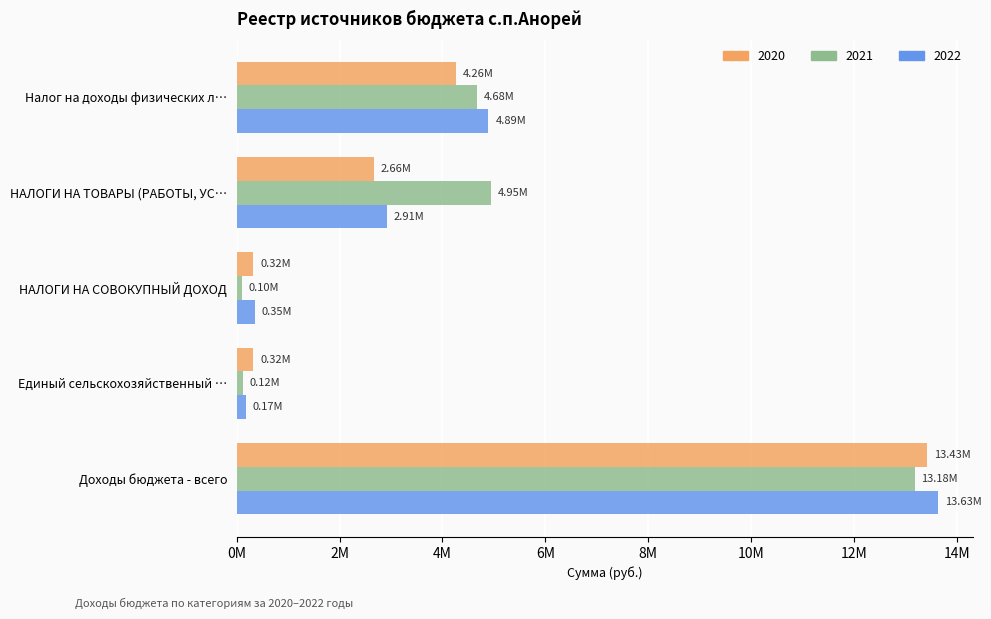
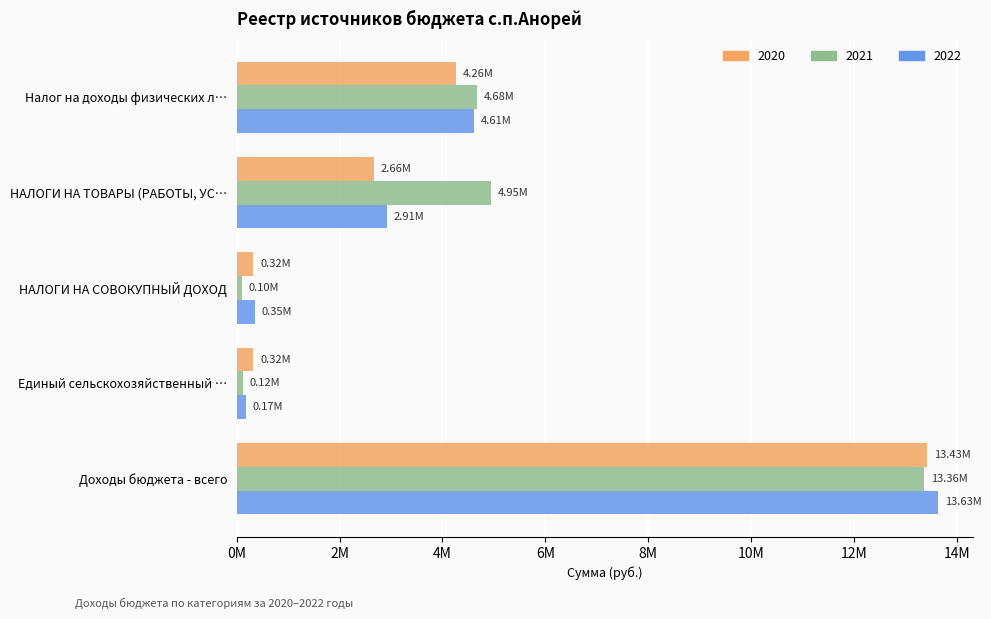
2022, Налог на доходы физических л…: 4.89M -> 4.61M
2021, Доходы бюджета - всего: 13.18M -> 13.36M
